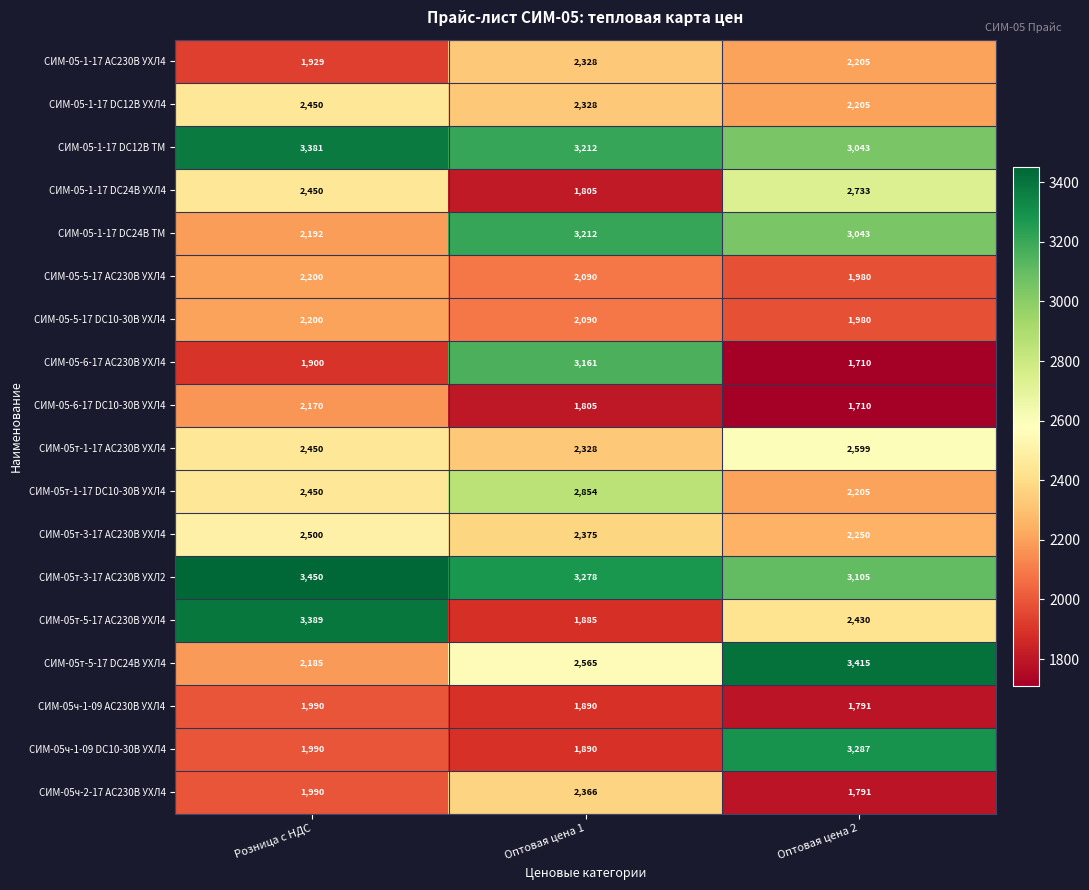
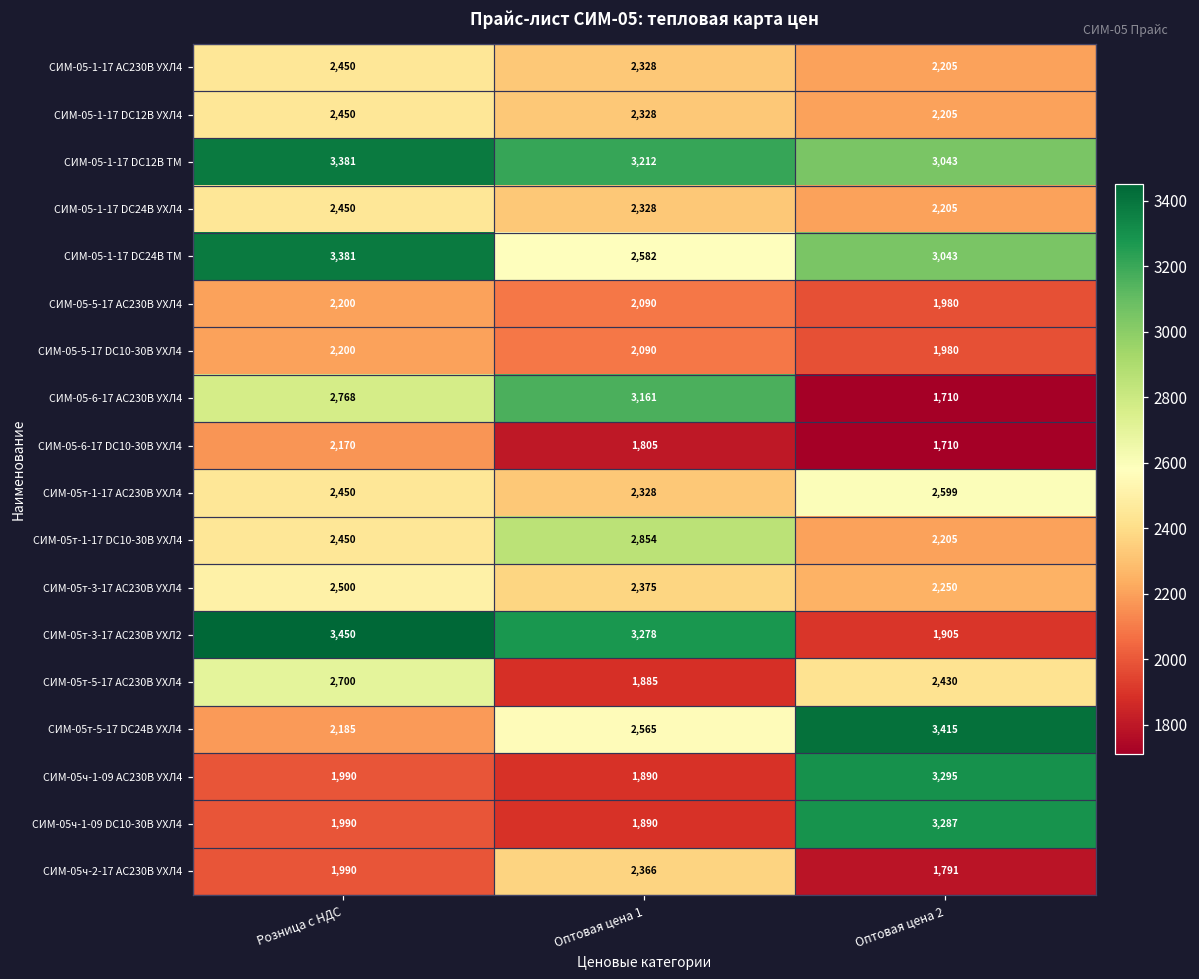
СИМ-05-1-17 АС230В УХЛ4, Розница с НДС: 1,929 -> 2,450
СИМ-05-1-17 DС24В УХЛ4, Оптовая цена 1: 1,805 -> 2,328
СИМ-05-1-17 DС24В УХЛ4, Оптовая цена 2: 2,733 -> 2,205
СИМ-05-1-17 DС24В ТМ, Розница с НДС: 2,192 -> 3,381
СИМ-05-1-17 DС24В ТМ, Оптовая цена 1: 3,212 -> 2,582
СИМ-05-6-17 AC230В УХЛ4, Розница с НДС: 1,900 -> 2,768
СИМ-05т-3-17 AC230В УХЛ2, Оптовая цена 2: 3,105 -> 1,905
СИМ-05т-5-17 АС230В УХЛ4, Розница с НДС: 3,389 -> 2,700
СИМ-05ч-1-09 AC230В УХЛ4, Оптовая цена 2: 1,791 -> 3,295
